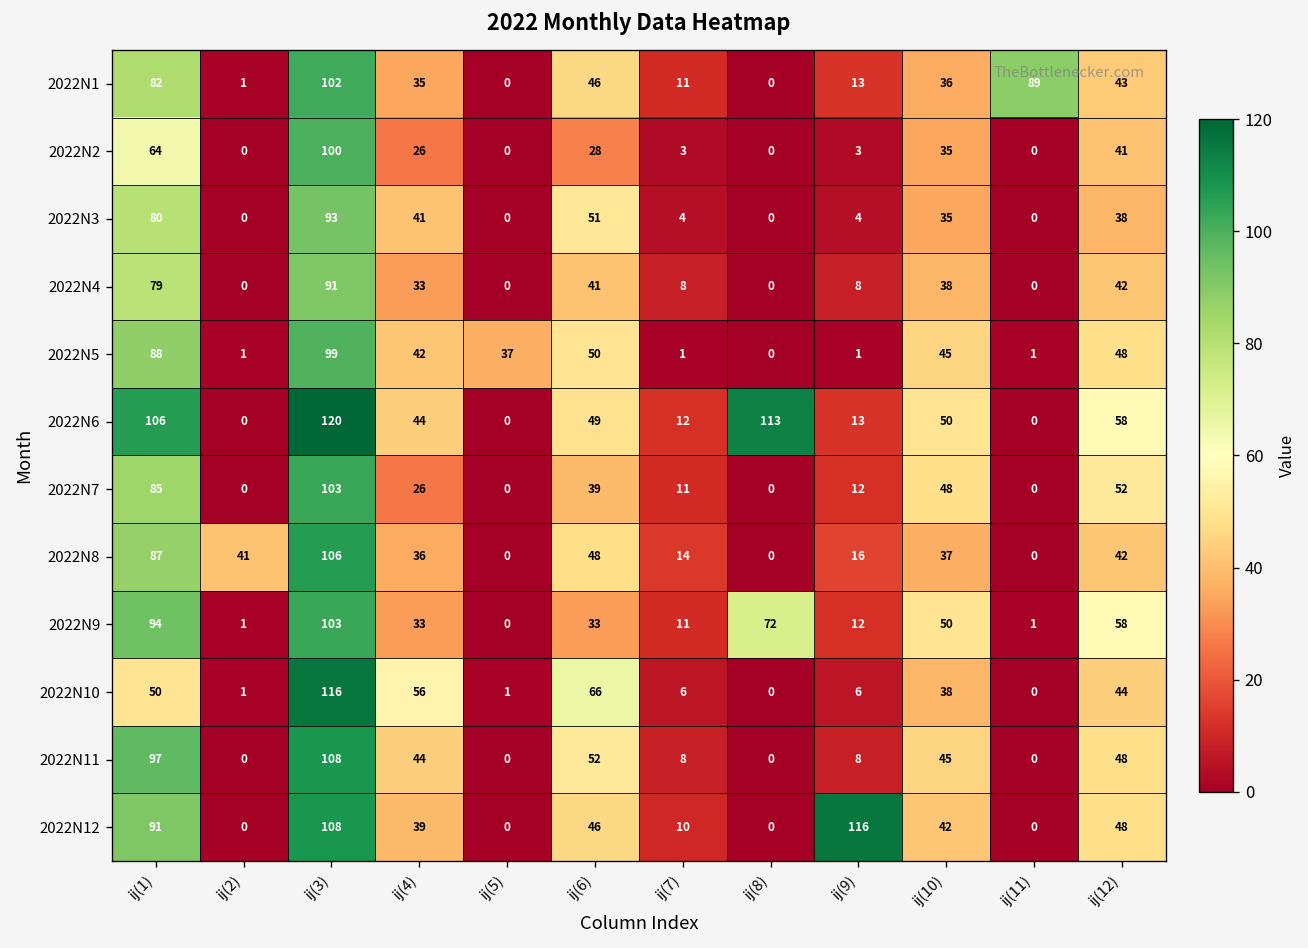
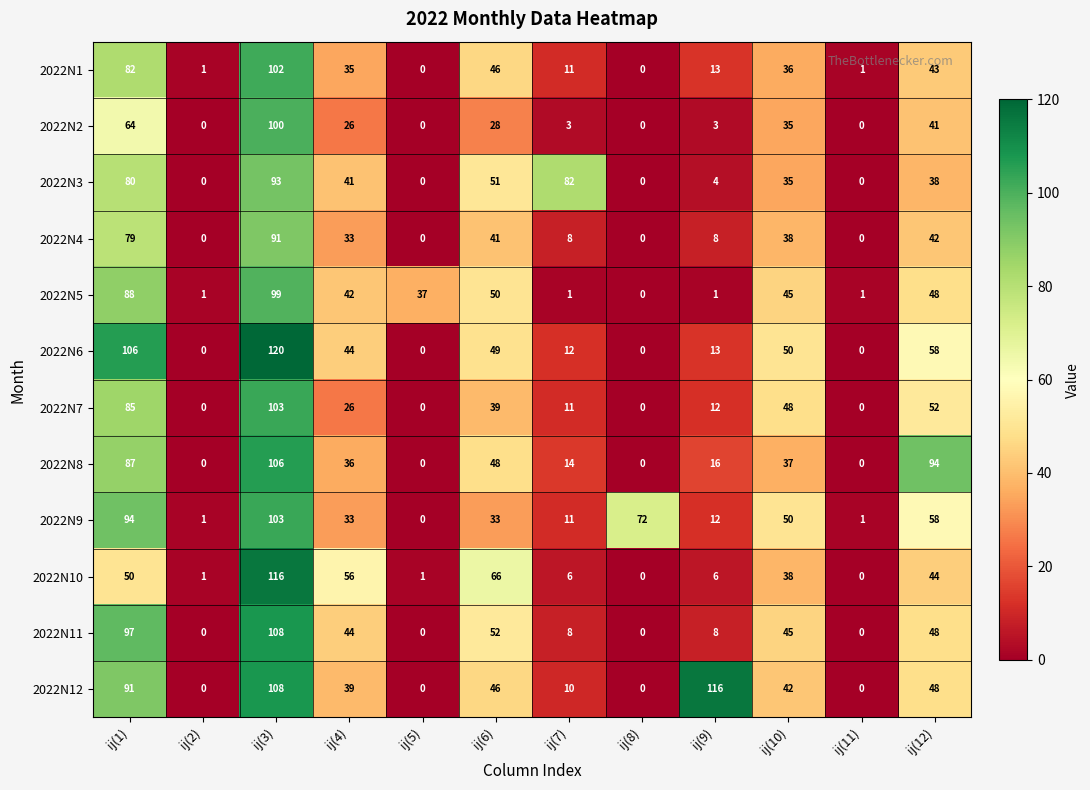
2022N1, ij(11): 89 -> 1
2022N3, ij(7): 4 -> 82
2022N6, ij(8): 113 -> 0
2022N8, ij(2): 41 -> 0
2022N8, ij(12): 42 -> 94
